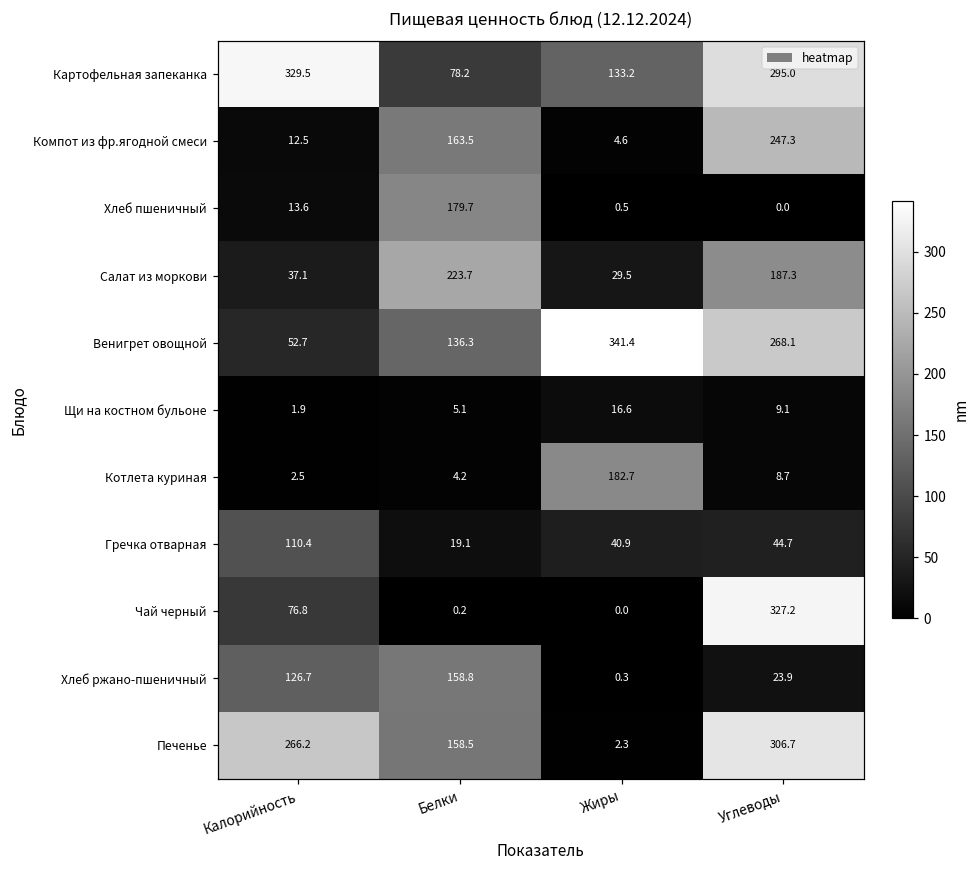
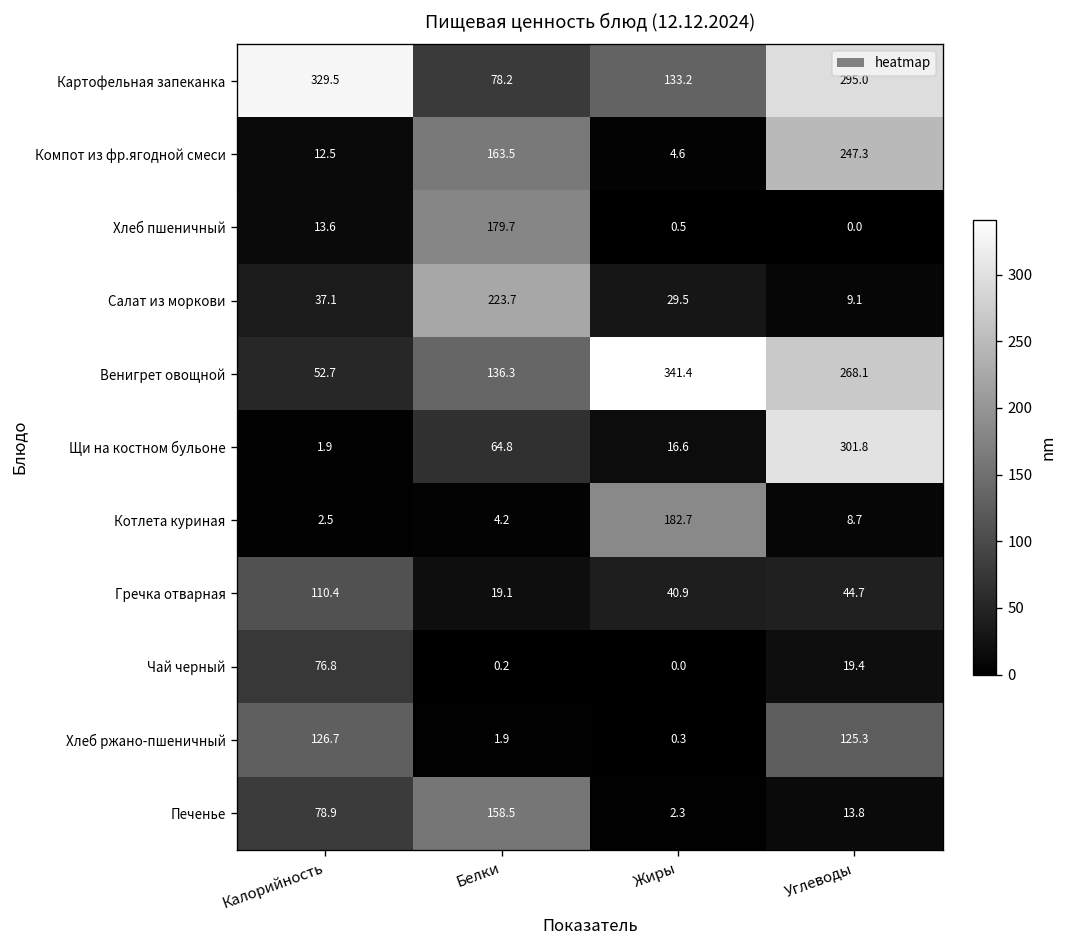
Салат из моркови, Углеводы: 187.3 -> 9.1
Щи на костном бульоне, Белки: 5.1 -> 64.8
Щи на костном бульоне, Углеводы: 9.1 -> 301.8
Чай черный, Углеводы: 327.2 -> 19.4
Хлеб ржано-пшеничный, Белки: 158.8 -> 1.9
Хлеб ржано-пшеничный, Углеводы: 23.9 -> 125.3
Печенье, Калорийность: 266.2 -> 78.9
Печенье, Углеводы: 306.7 -> 13.8
